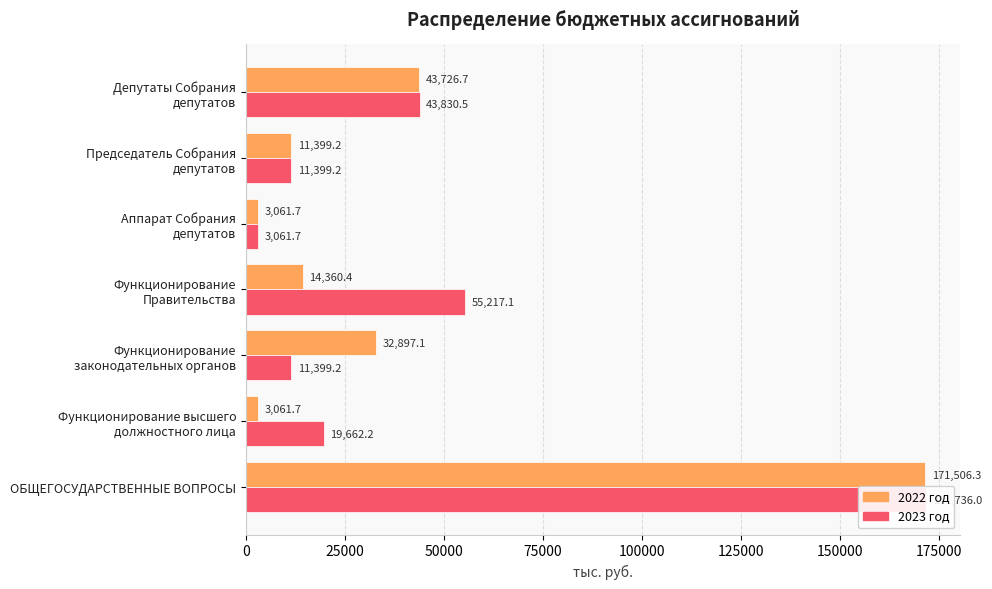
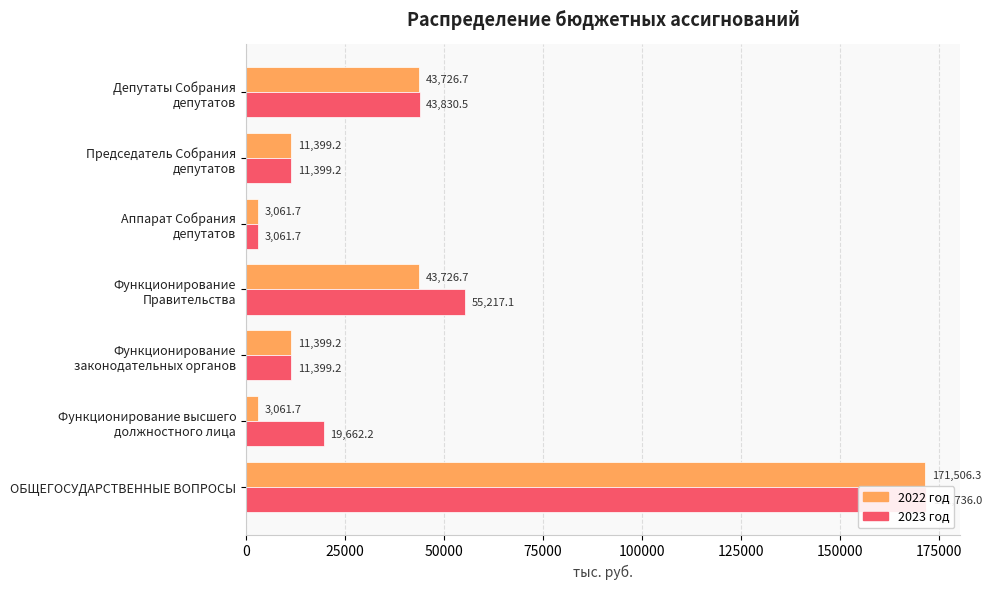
2022 год, Функционирование Правительства: 14,360.4 -> 43,726.7
2022 год, Функционирование законодательных органов: 32,897.1 -> 11,399.2
